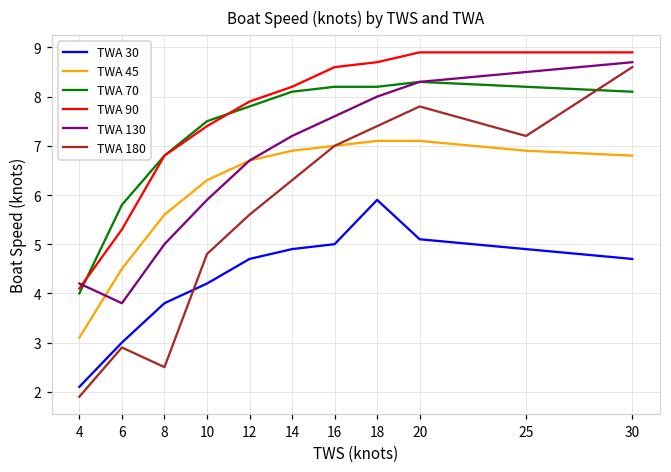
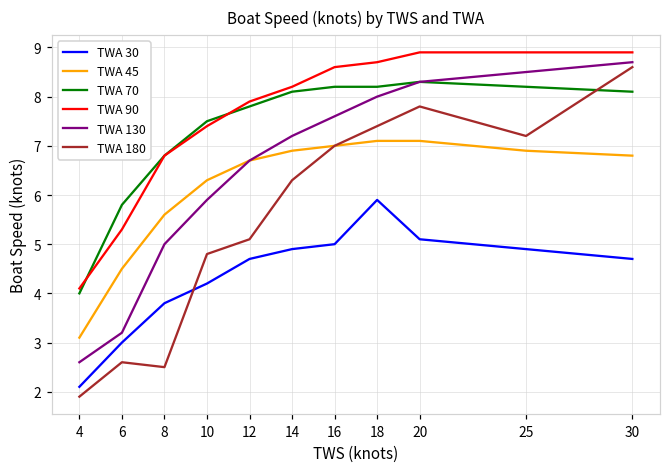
TWA 130, 4: 4.2 -> 2.6
TWA 130, 6: 3.8 -> 3.2
TWA 180, 6: 2.9 -> 2.6
TWA 180, 12: 5.6 -> 5.1
